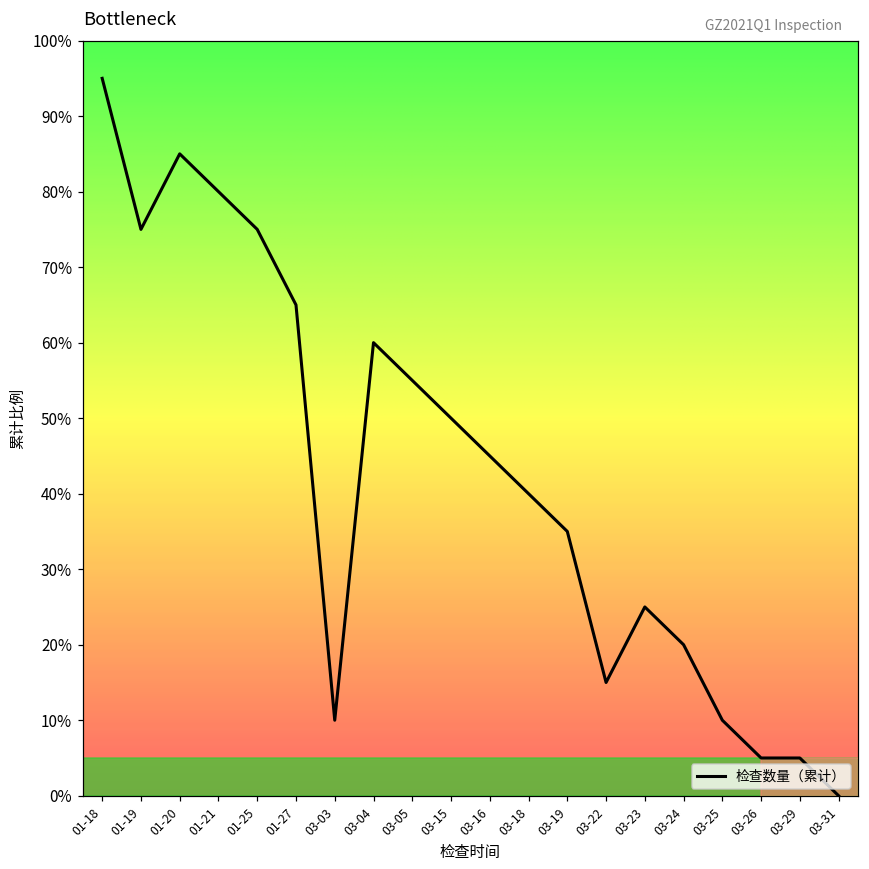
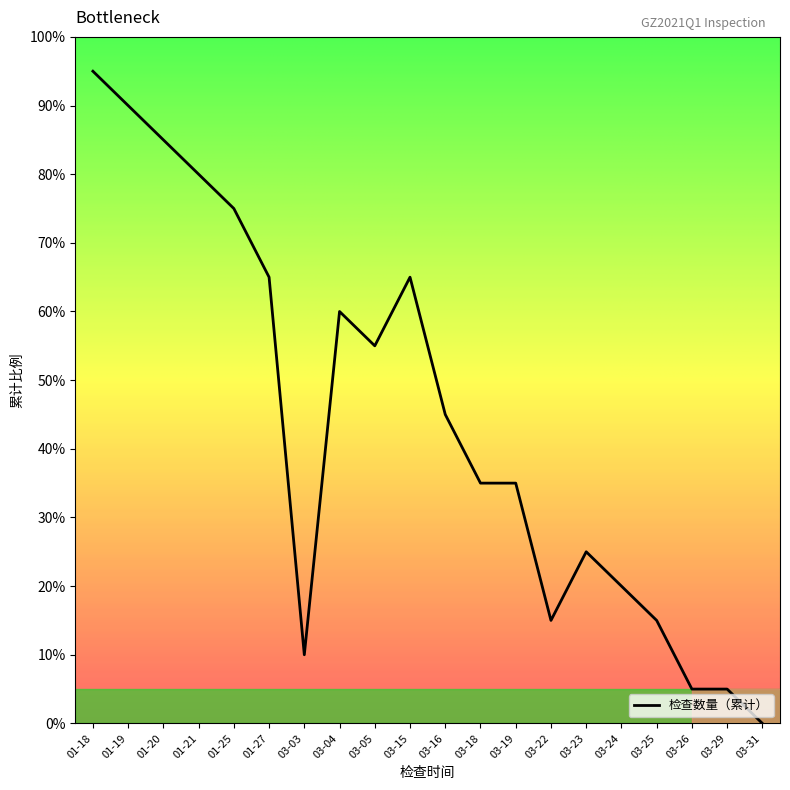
01-19: 75% -> 90%
03-15: 50% -> 65%
03-18: 40% -> 35%
03-25: 10% -> 15%
